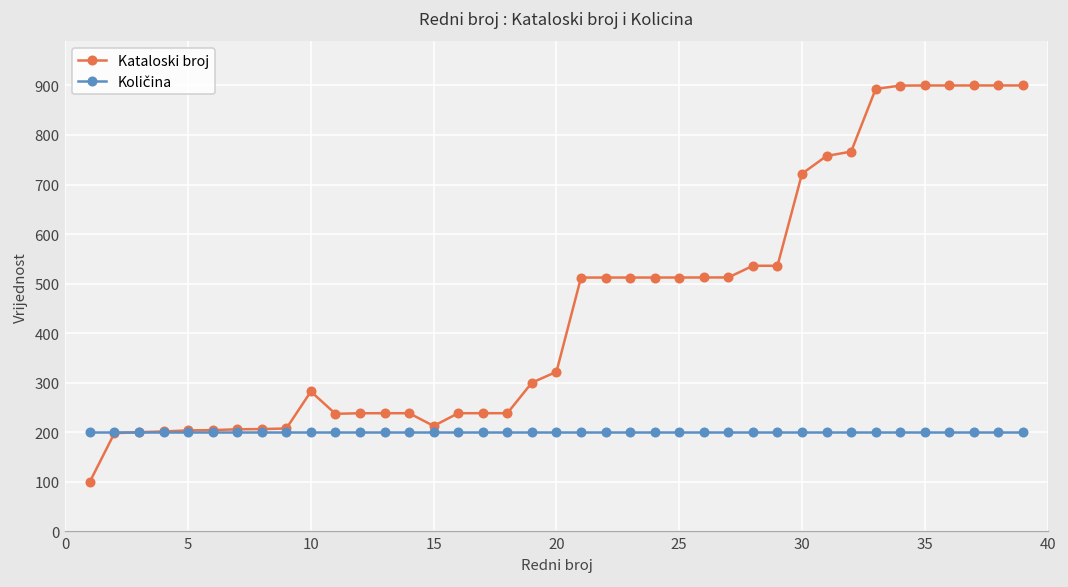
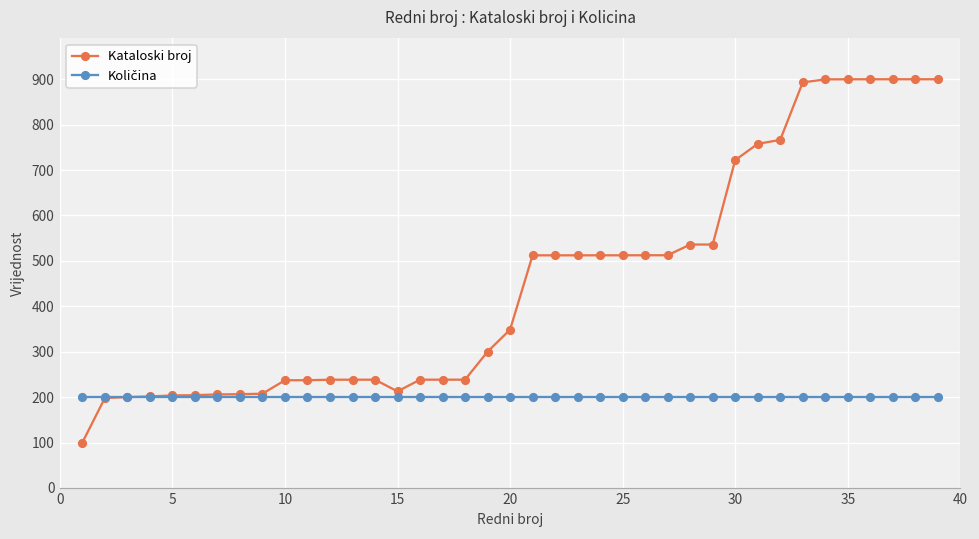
Kataloski broj, 10: 280 -> 240
Kataloski broj, 20: 320 -> 350
